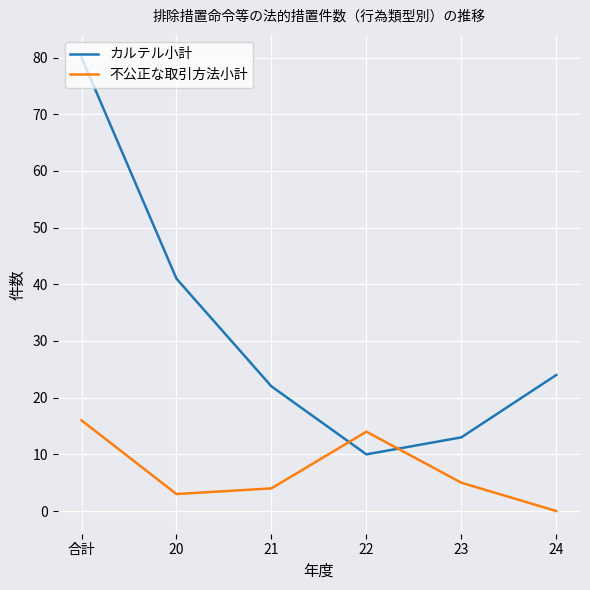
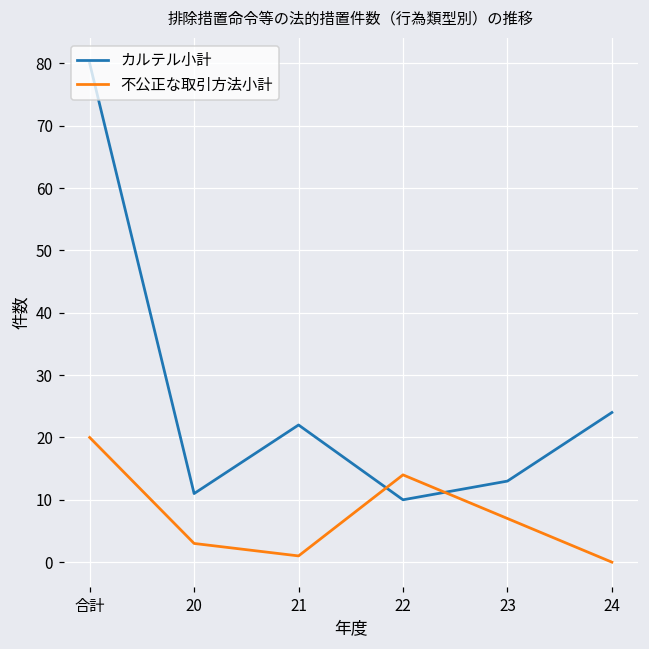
不公正な取引方法小計, 合計: 16 -> 20
カルテル小計, 20: 41 -> 11
不公正な取引方法小計, 21: 4 -> 1
不公正な取引方法小計, 23: 5 -> 7
